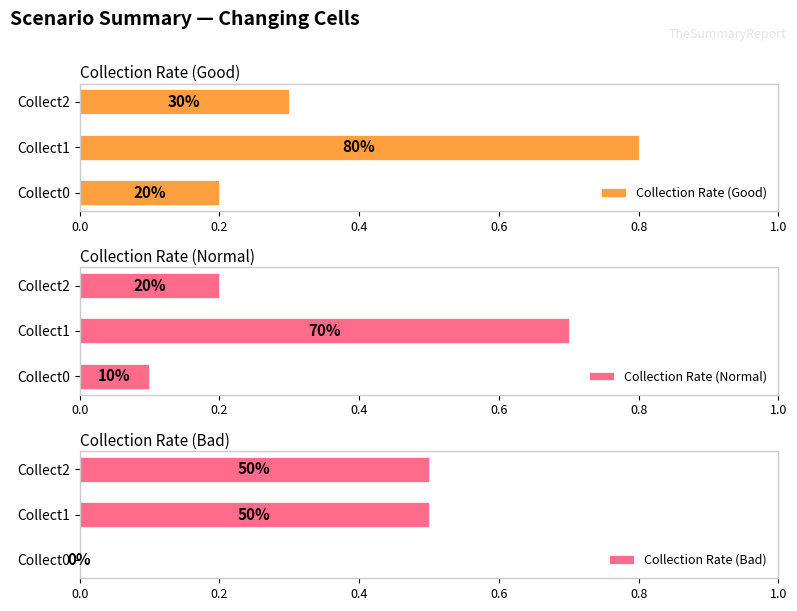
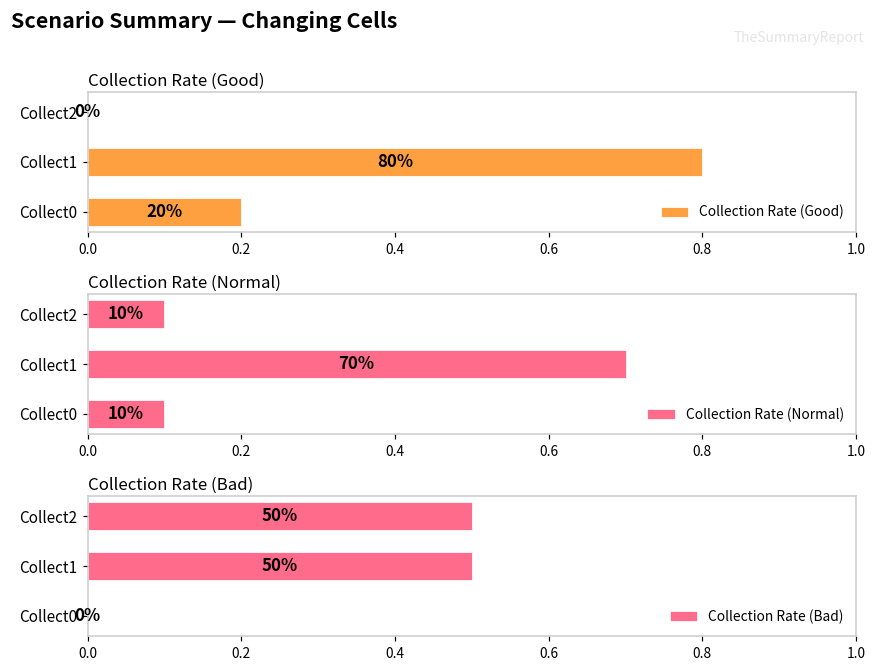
Collection Rate (Good), Collect2: 30% -> 0%
Collection Rate (Normal), Collect2: 20% -> 10%
